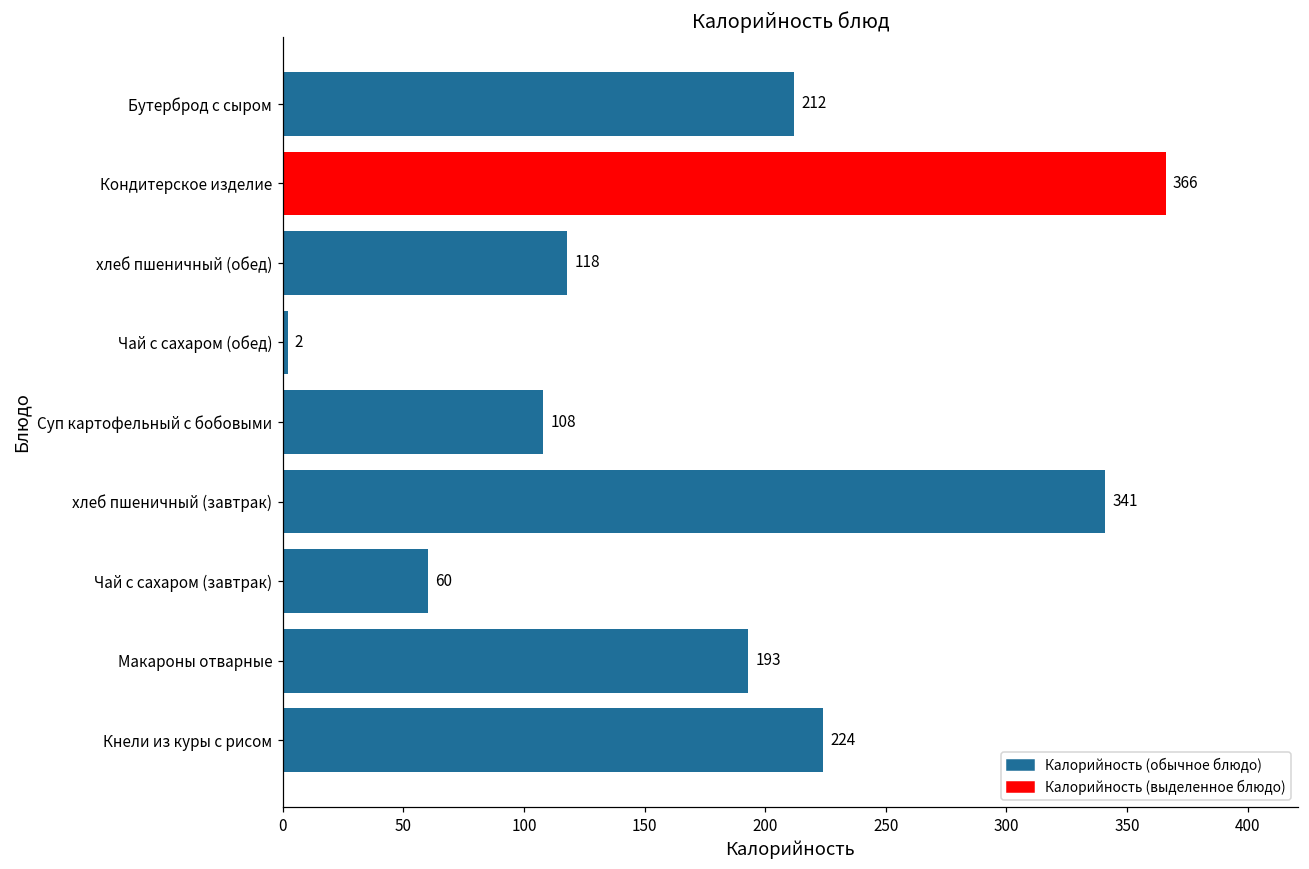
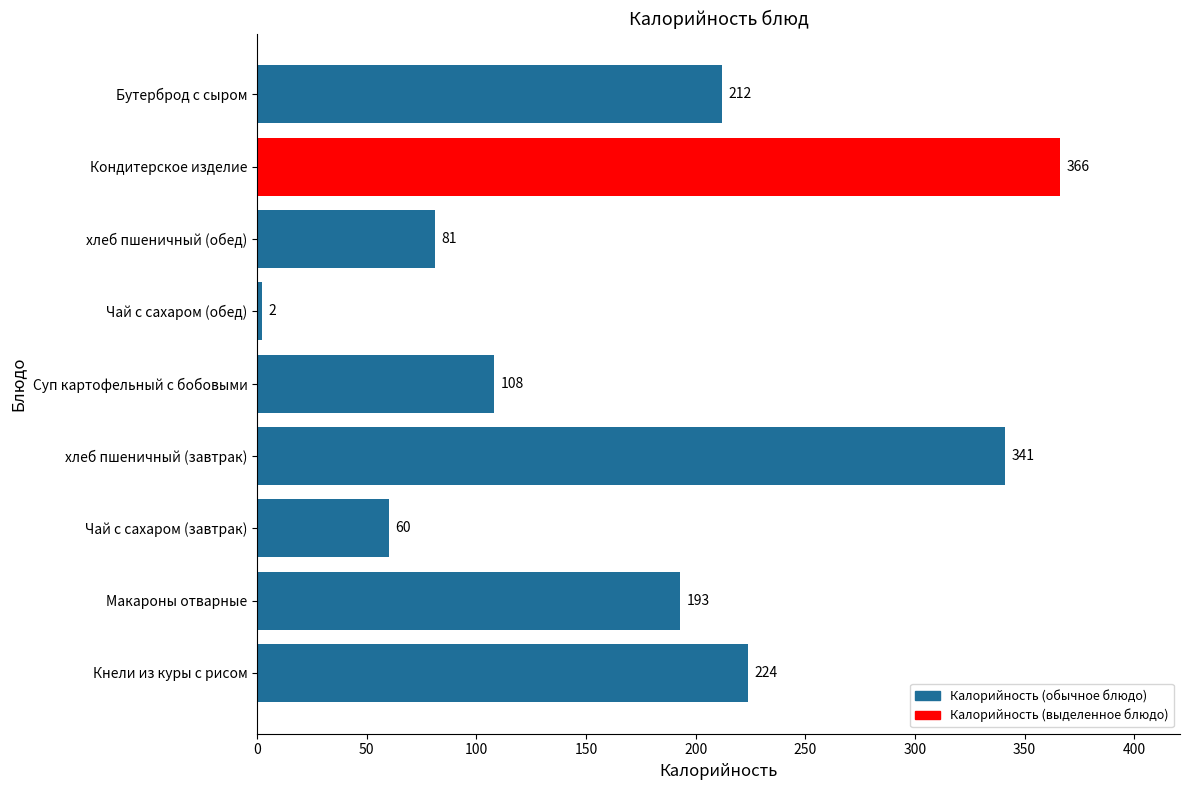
хлеб пшеничный (обед): 118 -> 81
